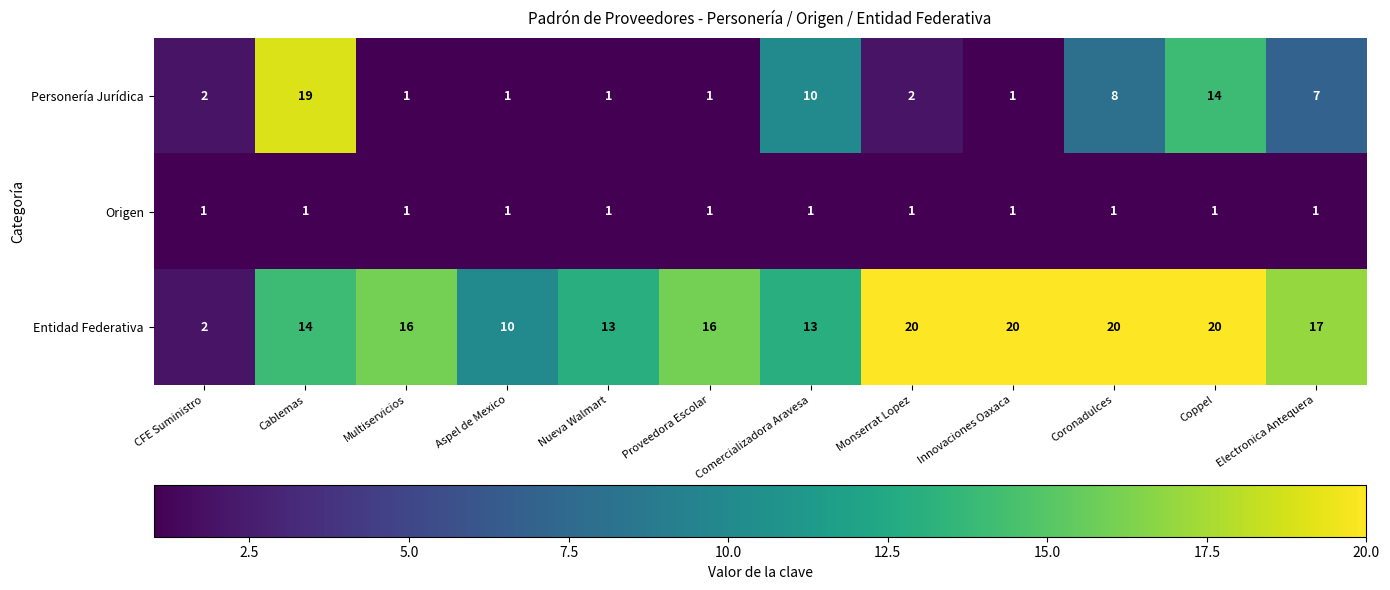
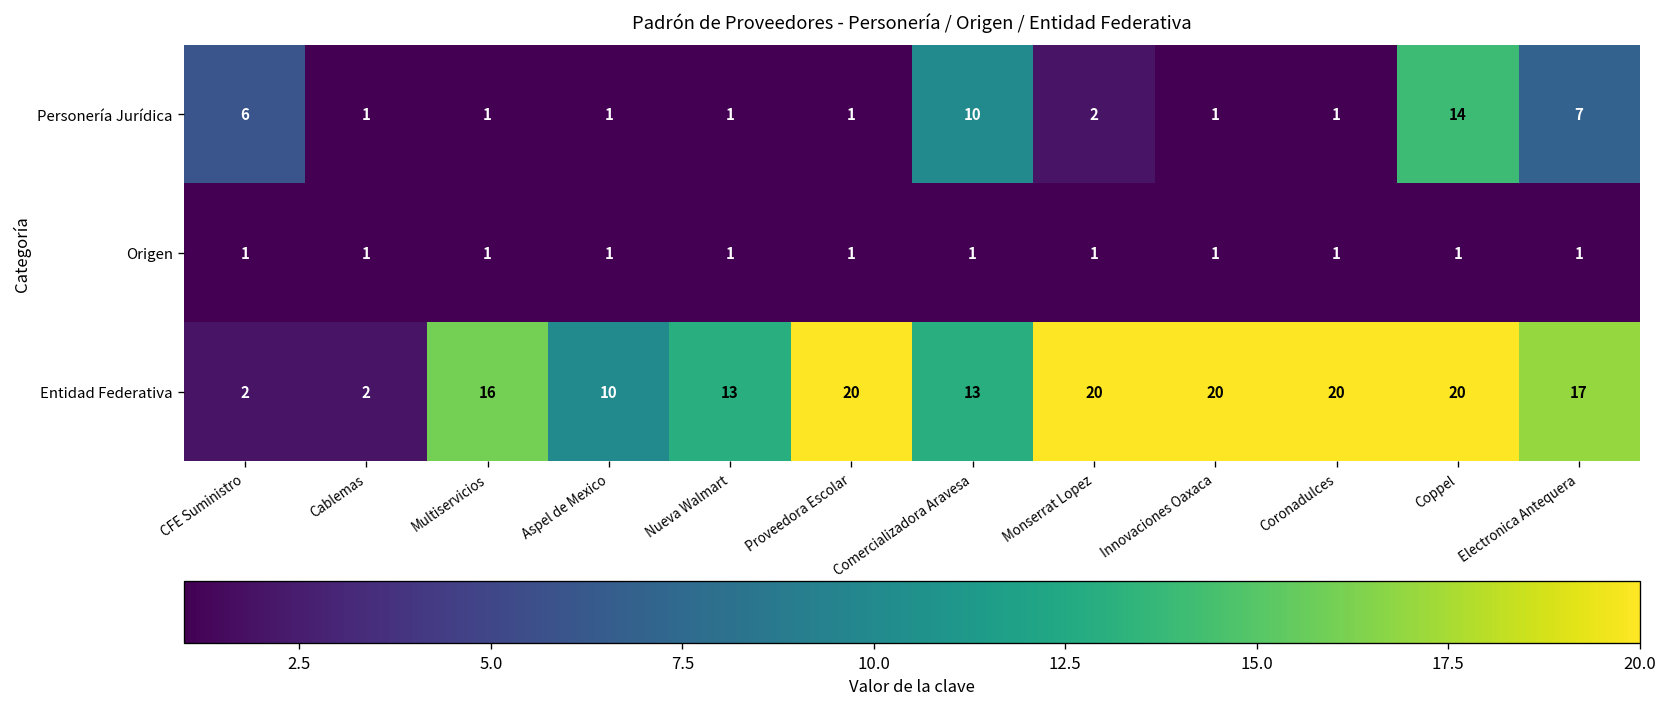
Personería Jurídica, CFE Suministro: 2 -> 6
Personería Jurídica, Cablemas: 19 -> 1
Personería Jurídica, Coronadulces: 8 -> 1
Entidad Federativa, Cablemas: 14 -> 2
Entidad Federativa, Proveedora Escolar: 16 -> 20
